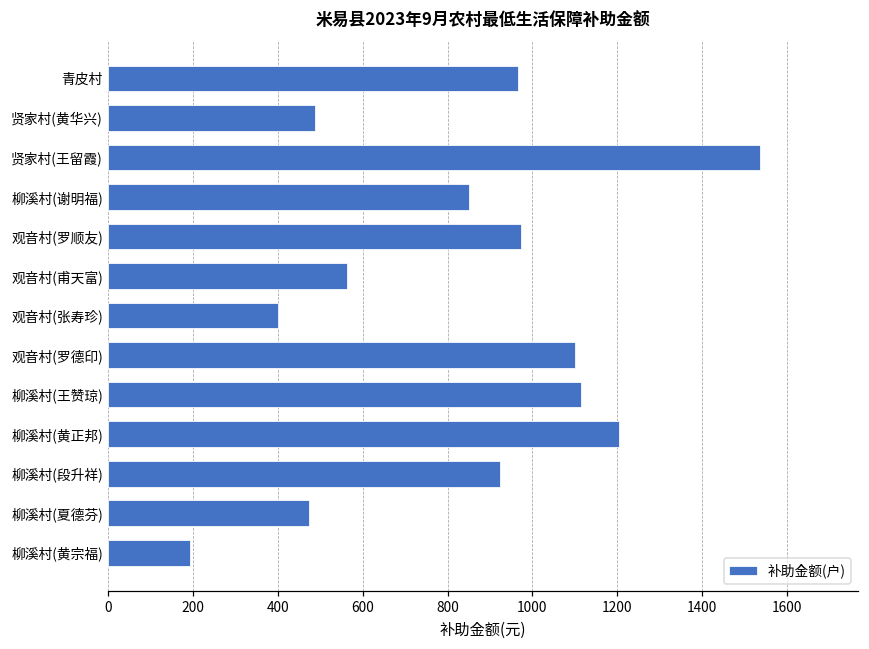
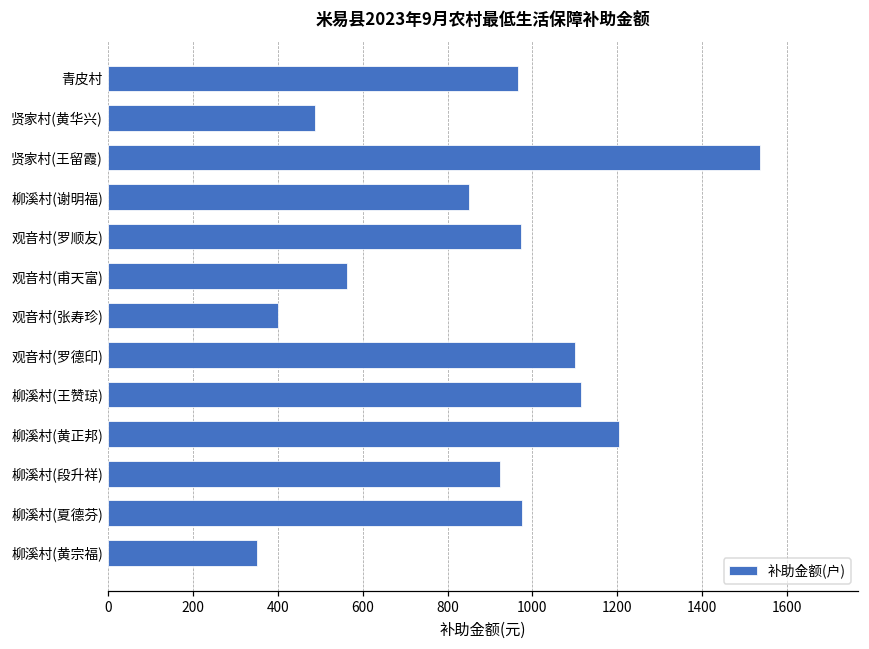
柳溪村(夏德芬): 470 -> 980
柳溪村(黄宗福): 190 -> 350
